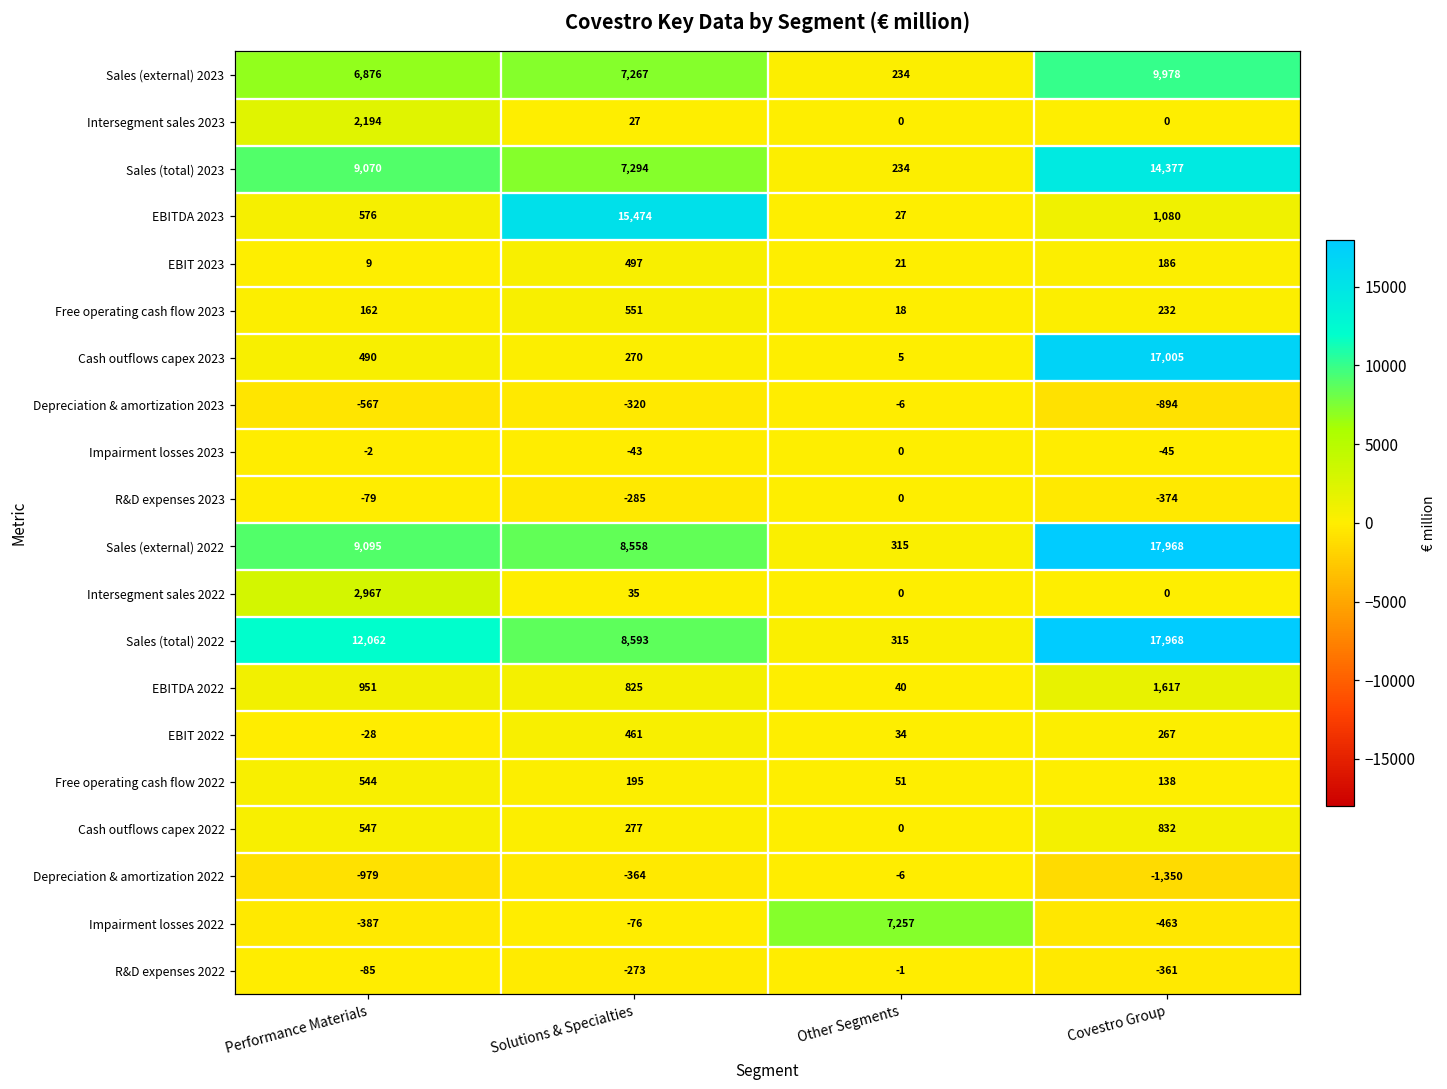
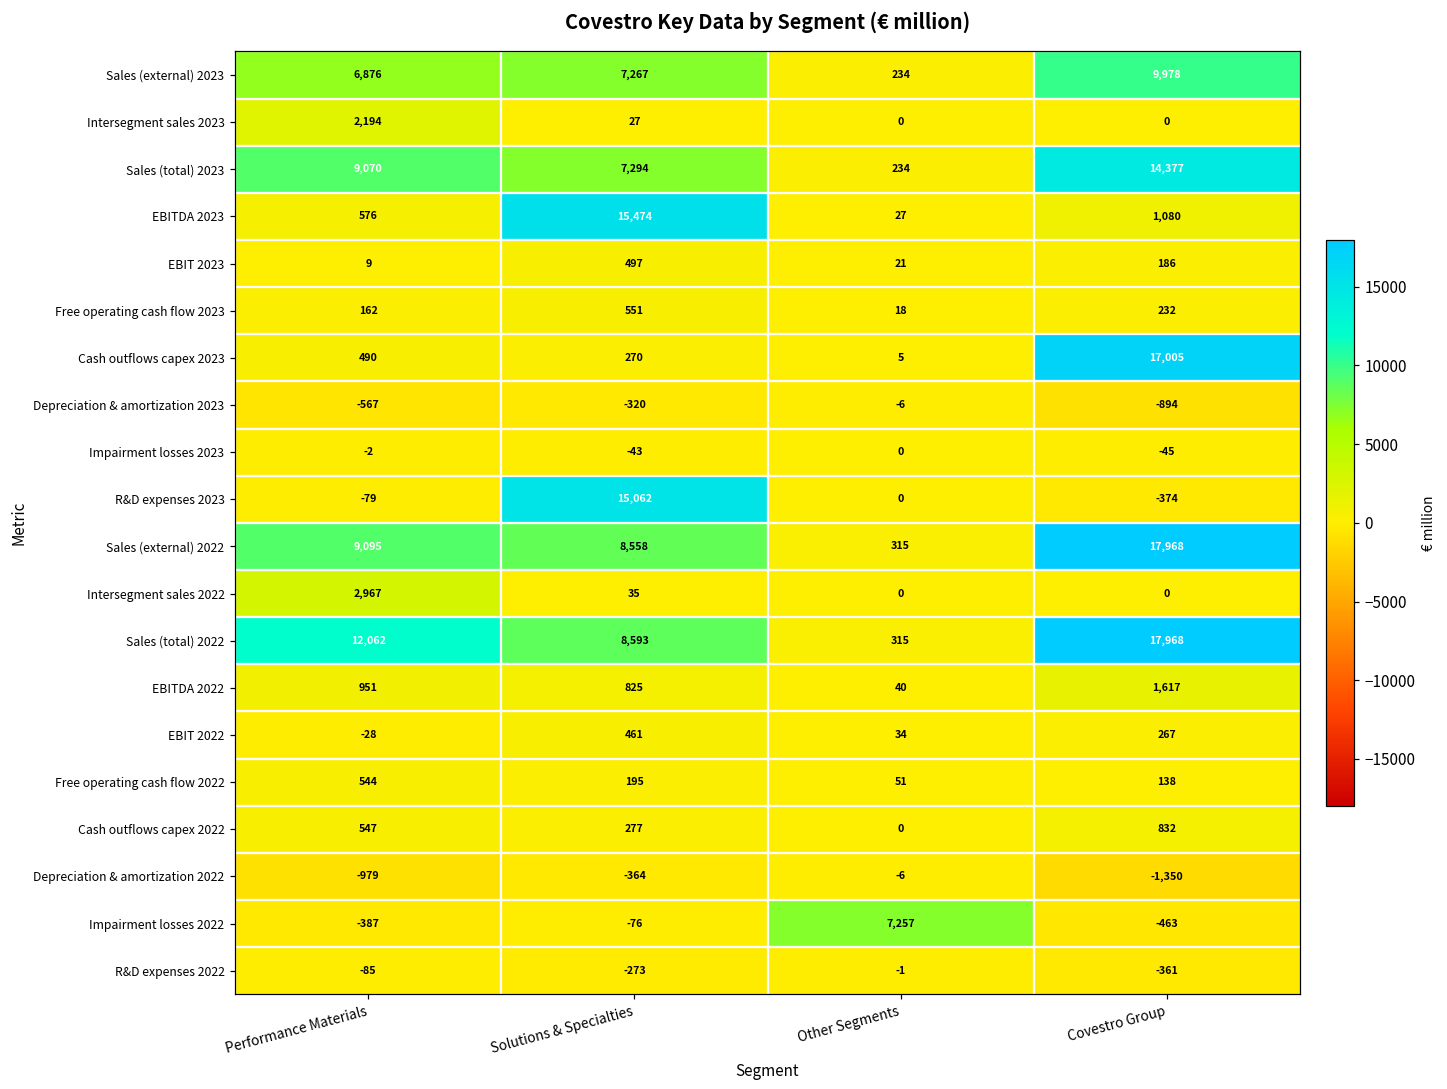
R&D expenses 2023, Solutions & Specialties: -285 -> 15,062
